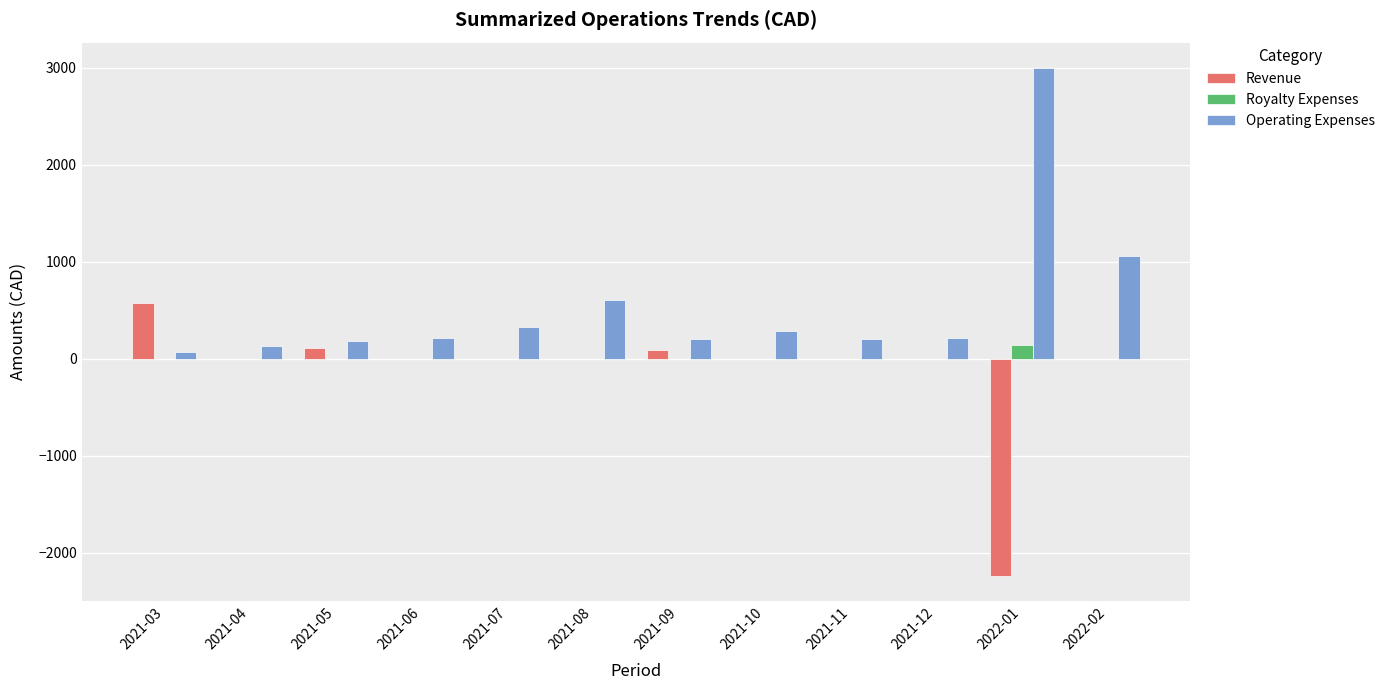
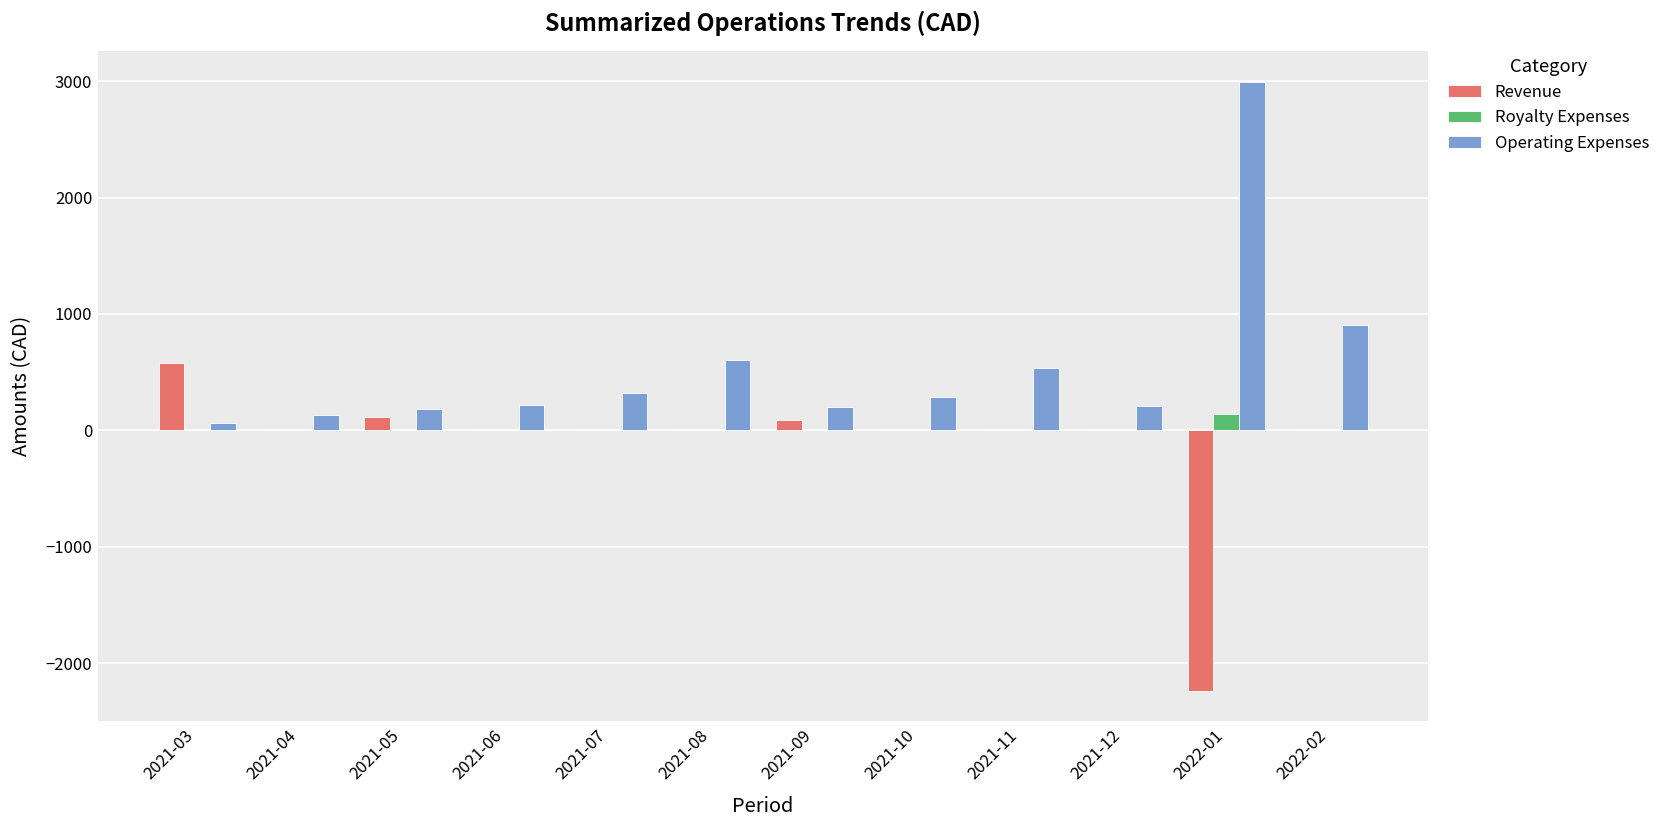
Operating Expenses, 2021-11: 200 -> 500
Operating Expenses, 2022-02: 1100 -> 900
